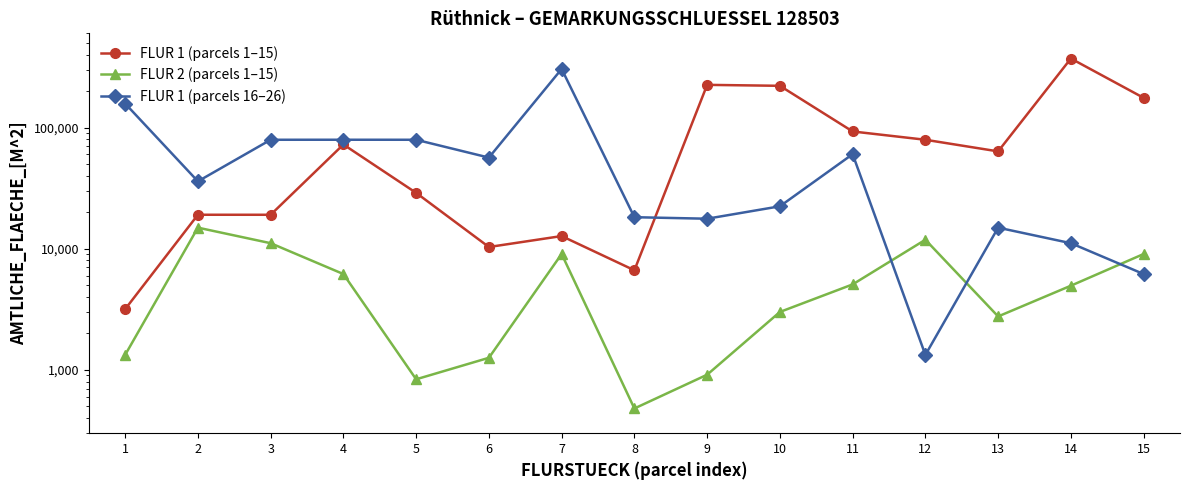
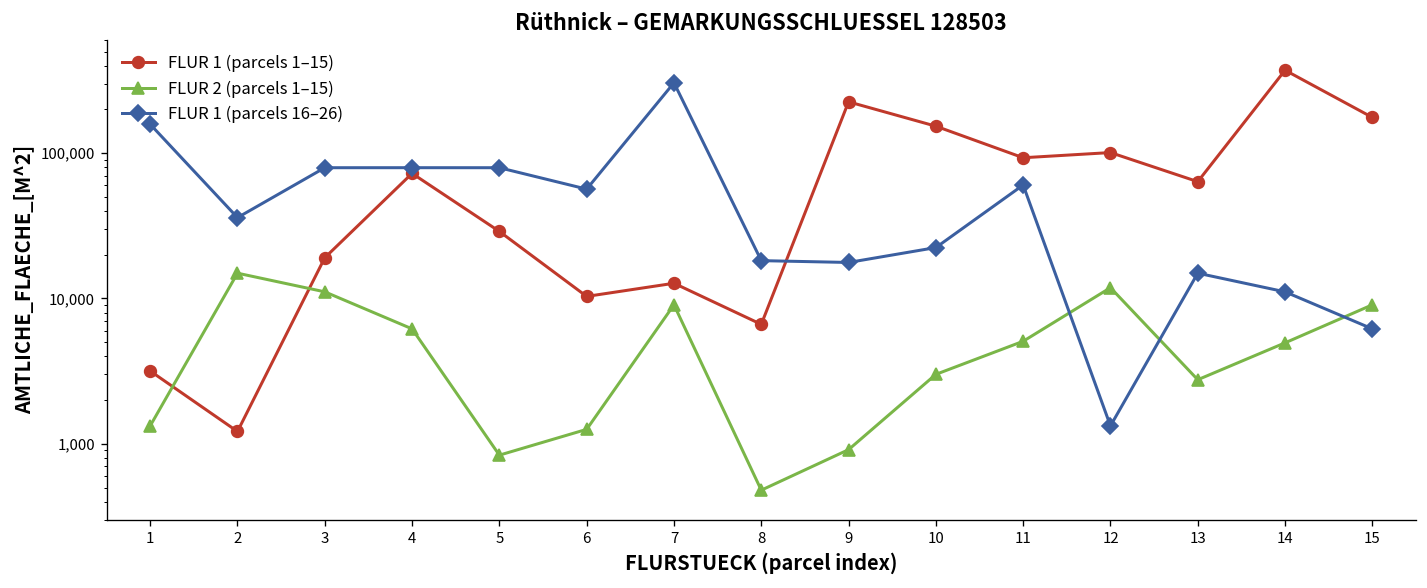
FLUR 1 (parcels 1–15), 2: 19,000 -> 1,200
FLUR 1 (parcels 1–15), 10: 220,000 -> 150,000
FLUR 1 (parcels 1–15), 12: 80,000 -> 100,000
